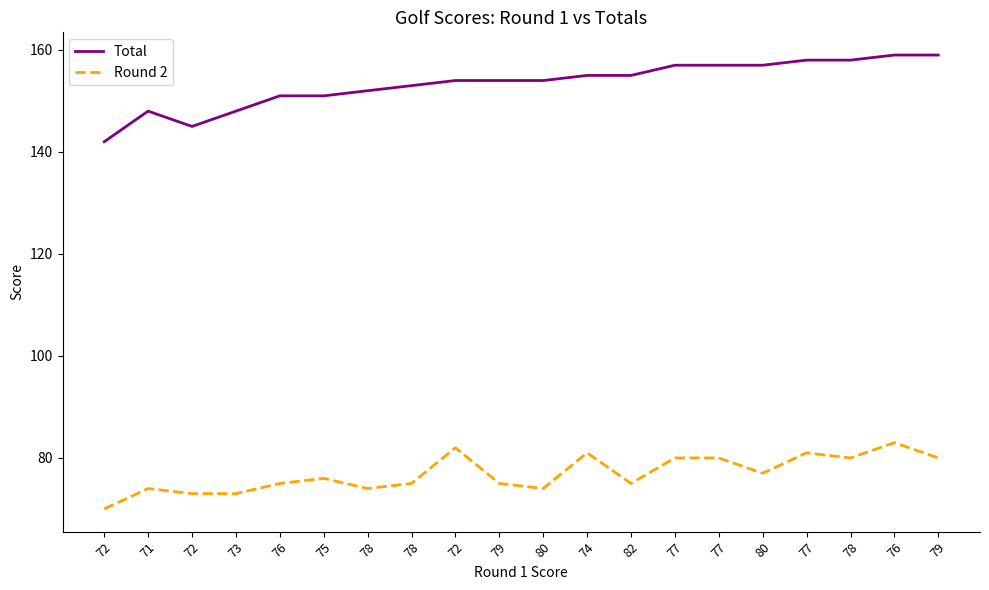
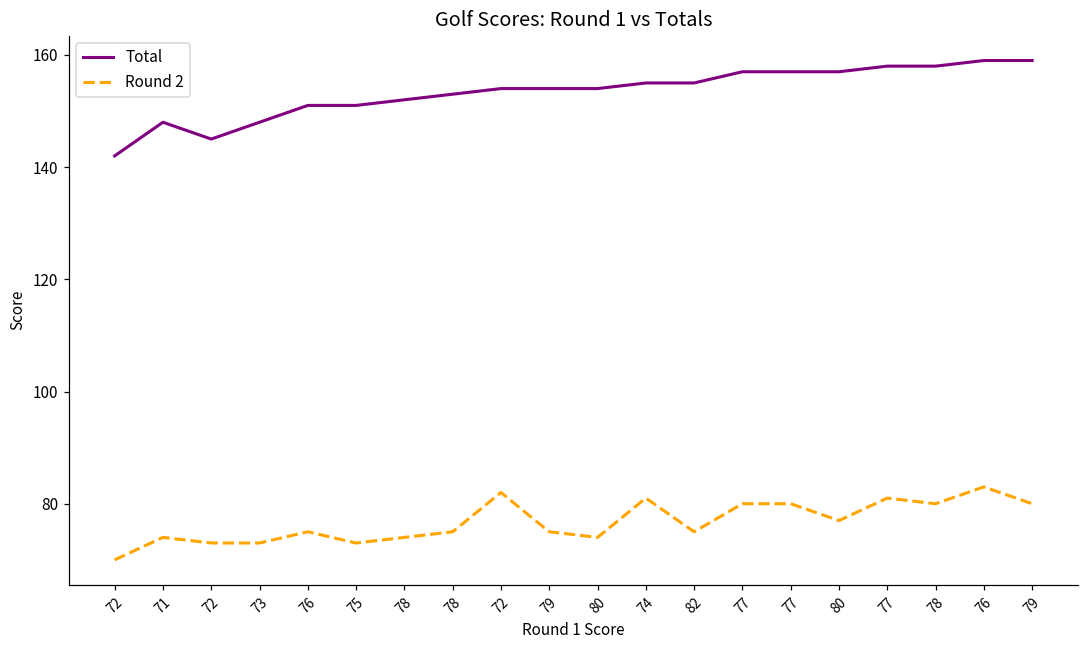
Round 2, 75: 76 -> 73
